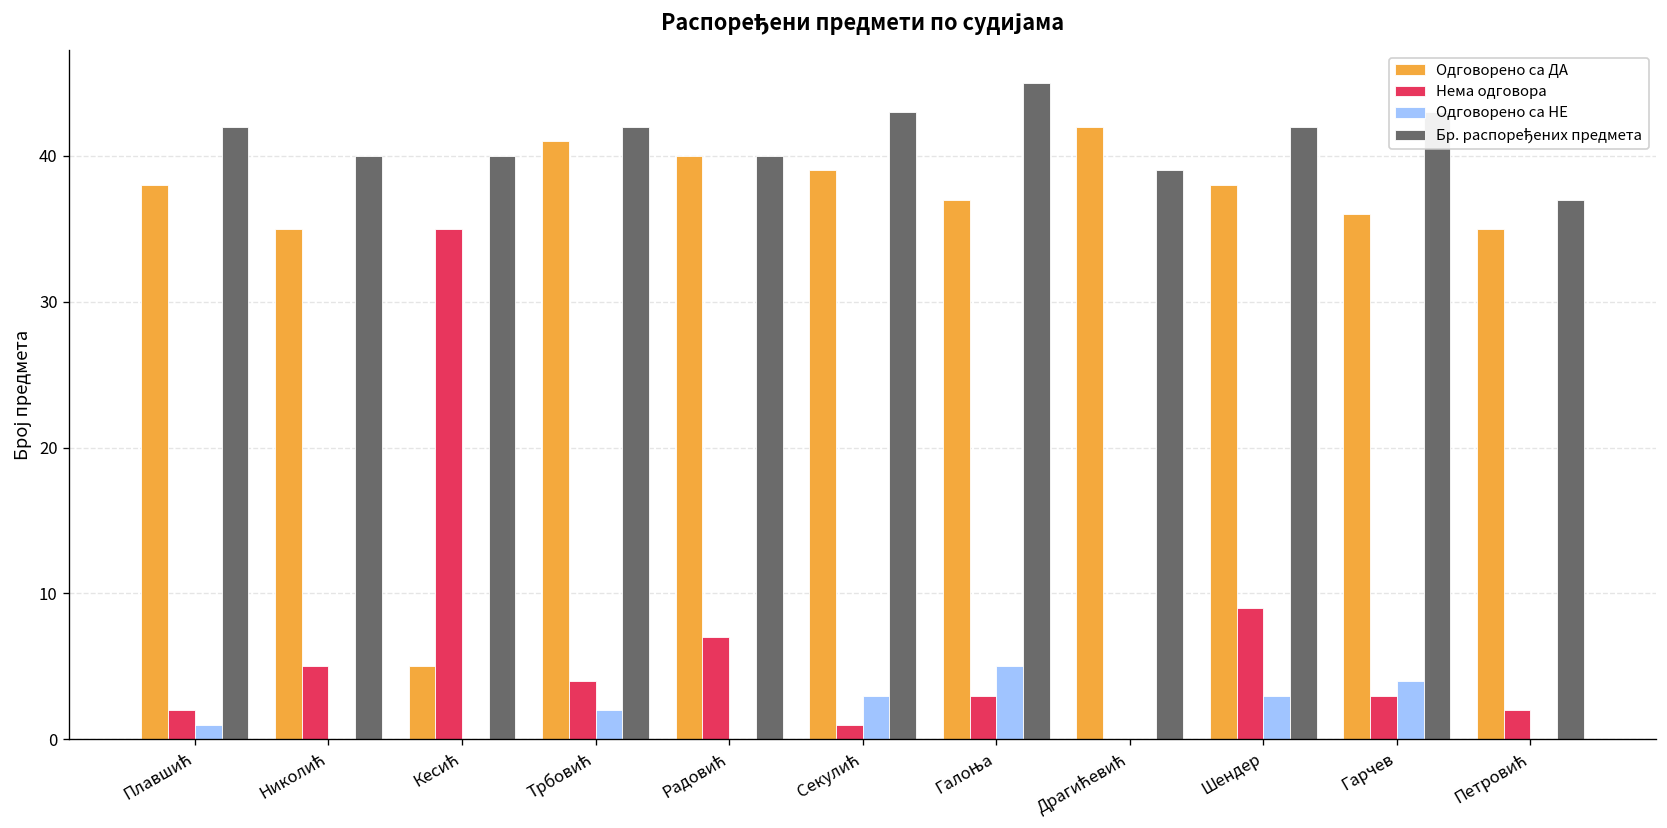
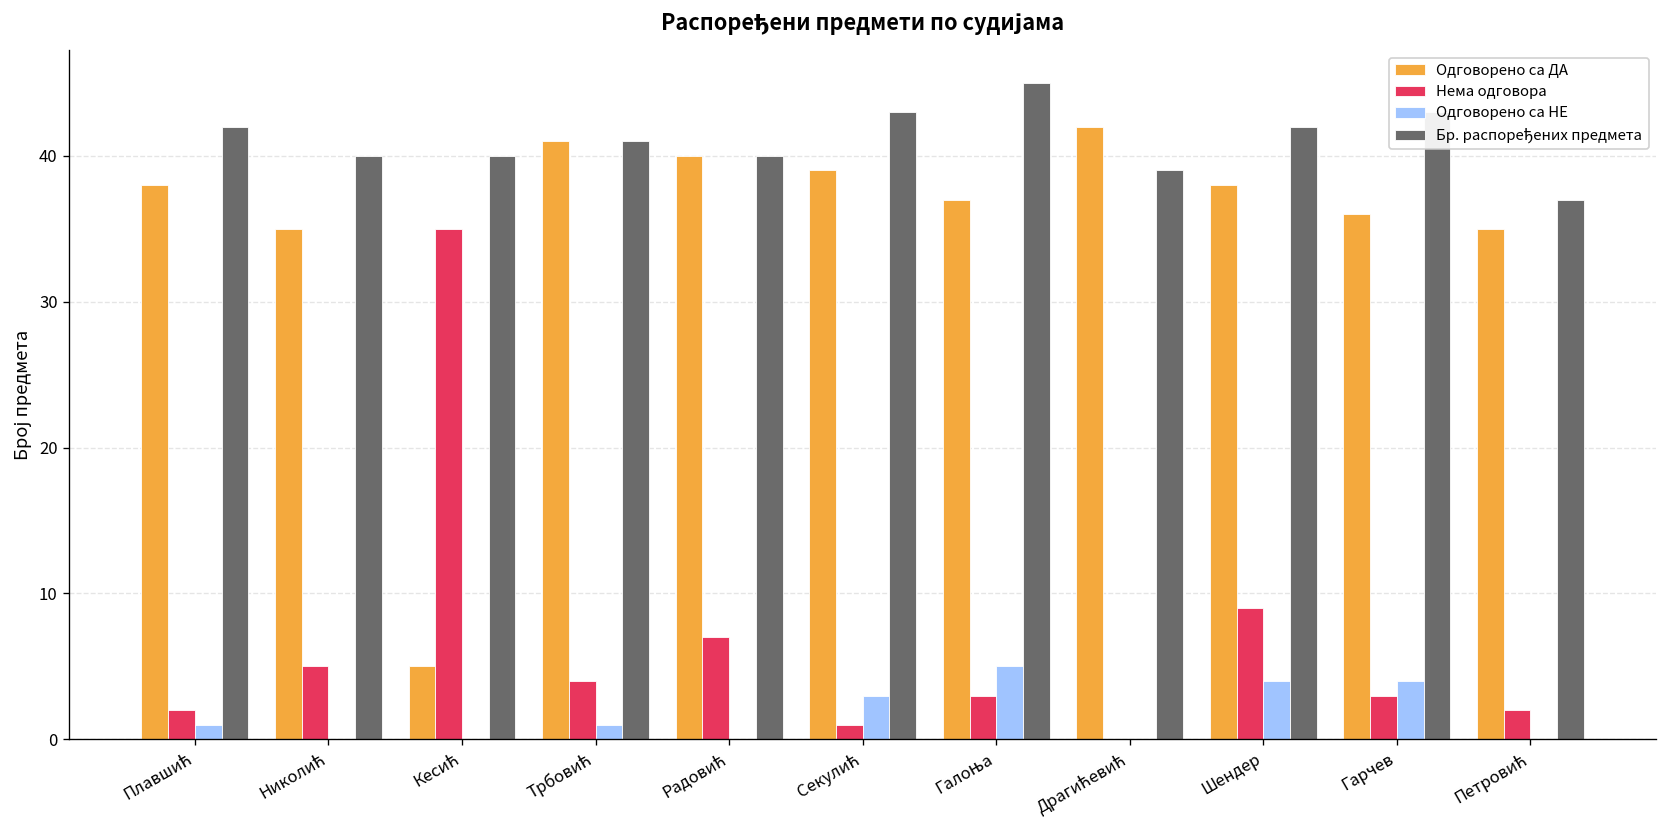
Одговорено са НЕ, Трбовић: 2 -> 1
Бр. распоређених предмета, Трбовић: 42 -> 41
Одговорено са НЕ, Шендер: 3 -> 4
